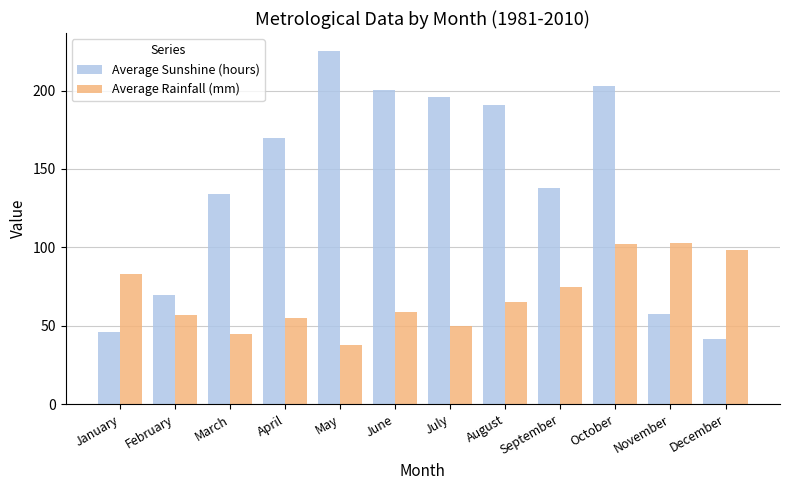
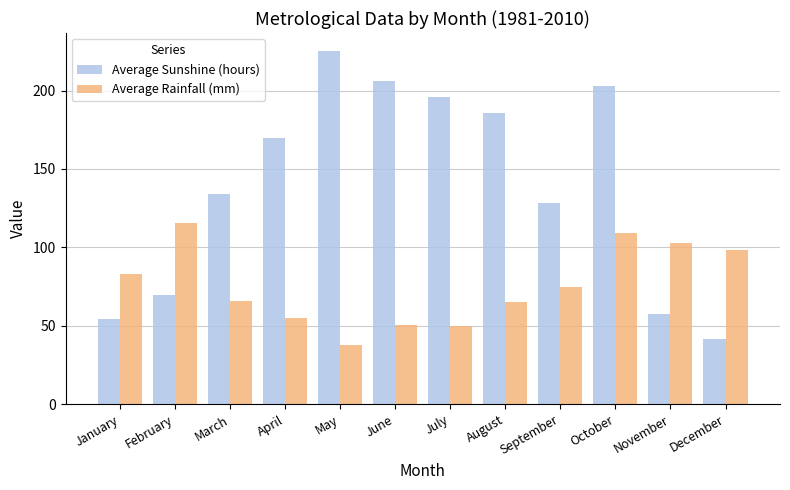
Average Sunshine (hours), January: 46 -> 54
Average Rainfall (mm), February: 57 -> 116
Average Rainfall (mm), March: 45 -> 66
Average Sunshine (hours), June: 201 -> 206
Average Rainfall (mm), June: 59 -> 51
Average Sunshine (hours), August: 191 -> 186
Average Sunshine (hours), September: 138 -> 128
Average Rainfall (mm), October: 102 -> 109
